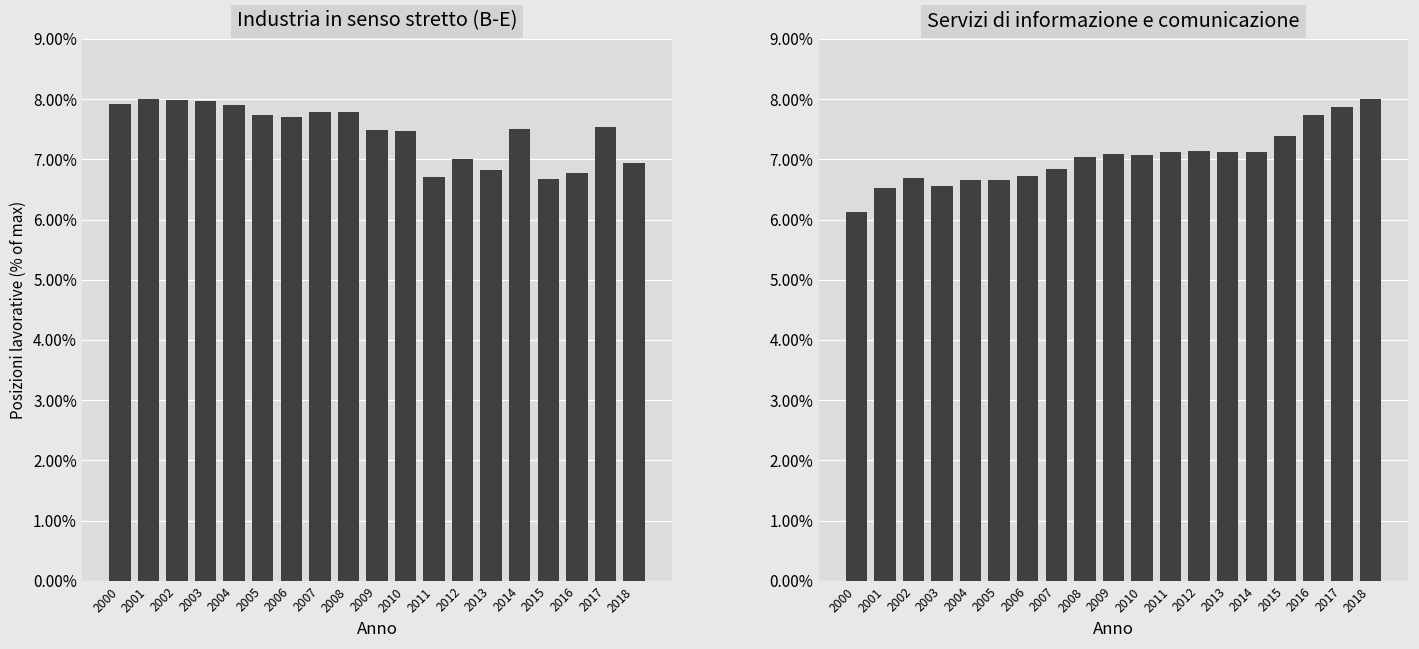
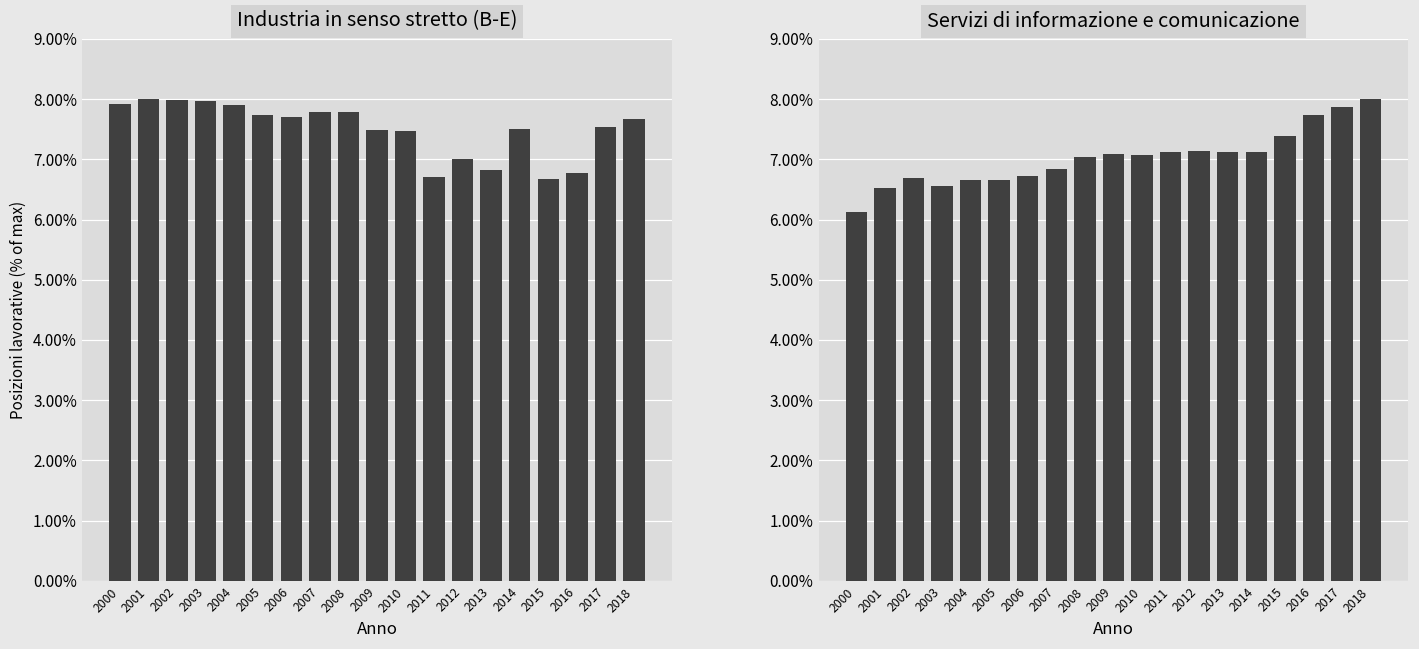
Industria in senso stretto (B-E), 2018: 6.9% -> 7.7%
